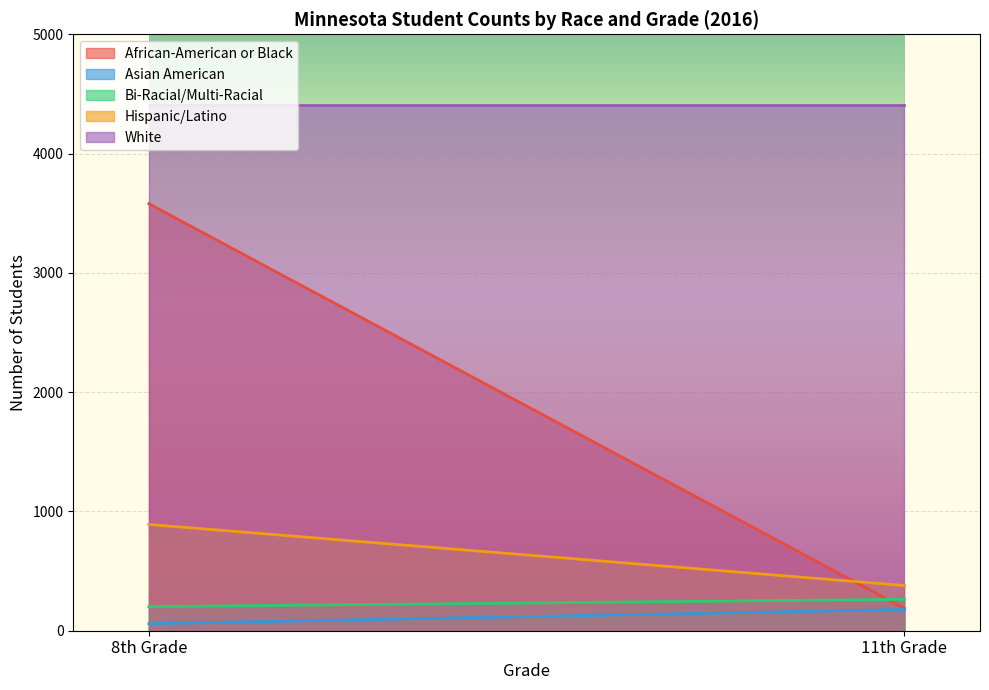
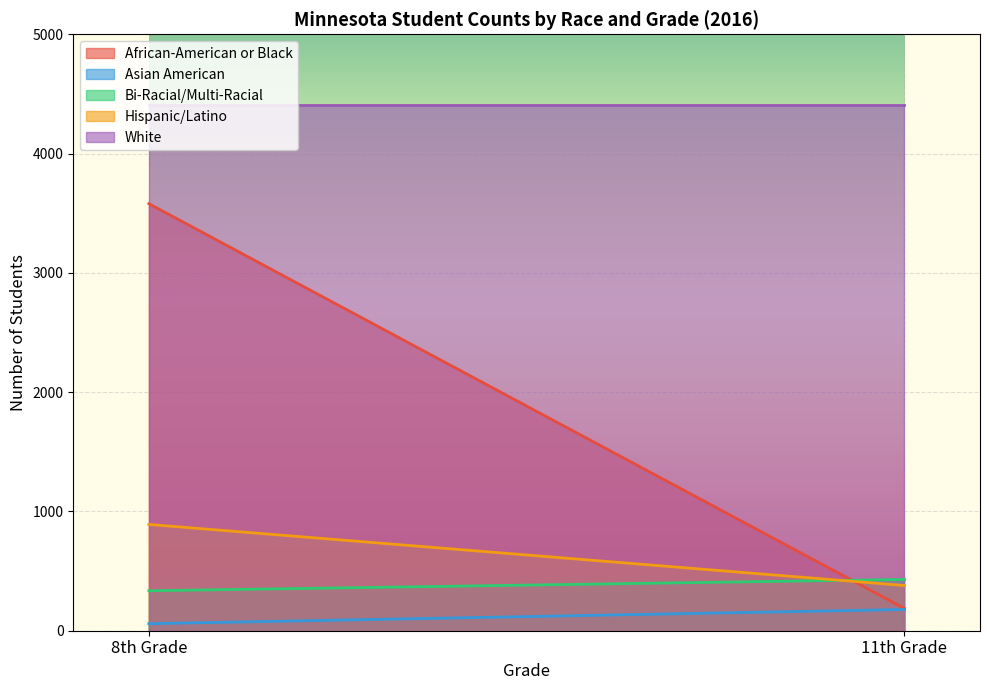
Bi-Racial/Multi-Racial, 8th Grade: 200 -> 340
Bi-Racial/Multi-Racial, 11th Grade: 260 -> 430
